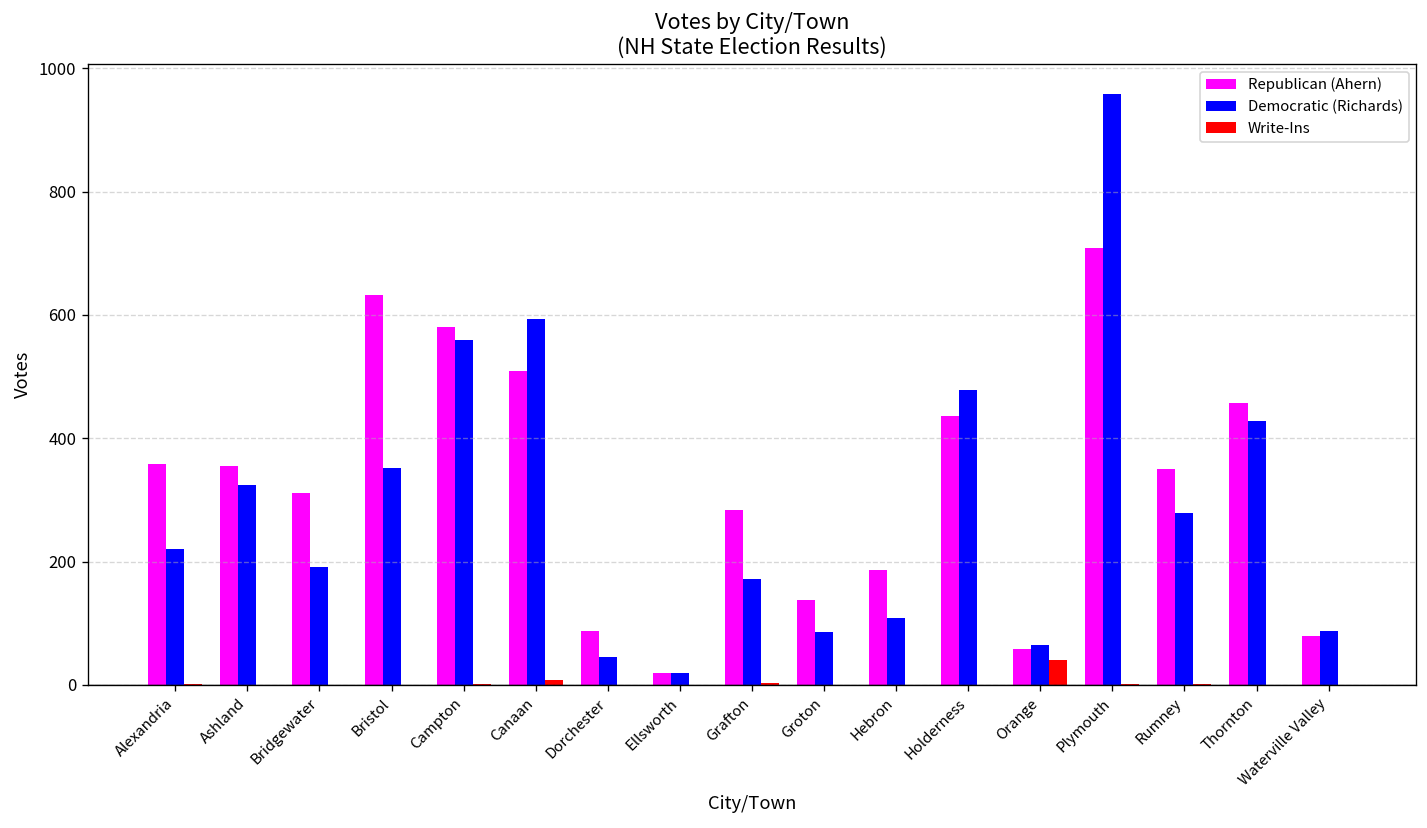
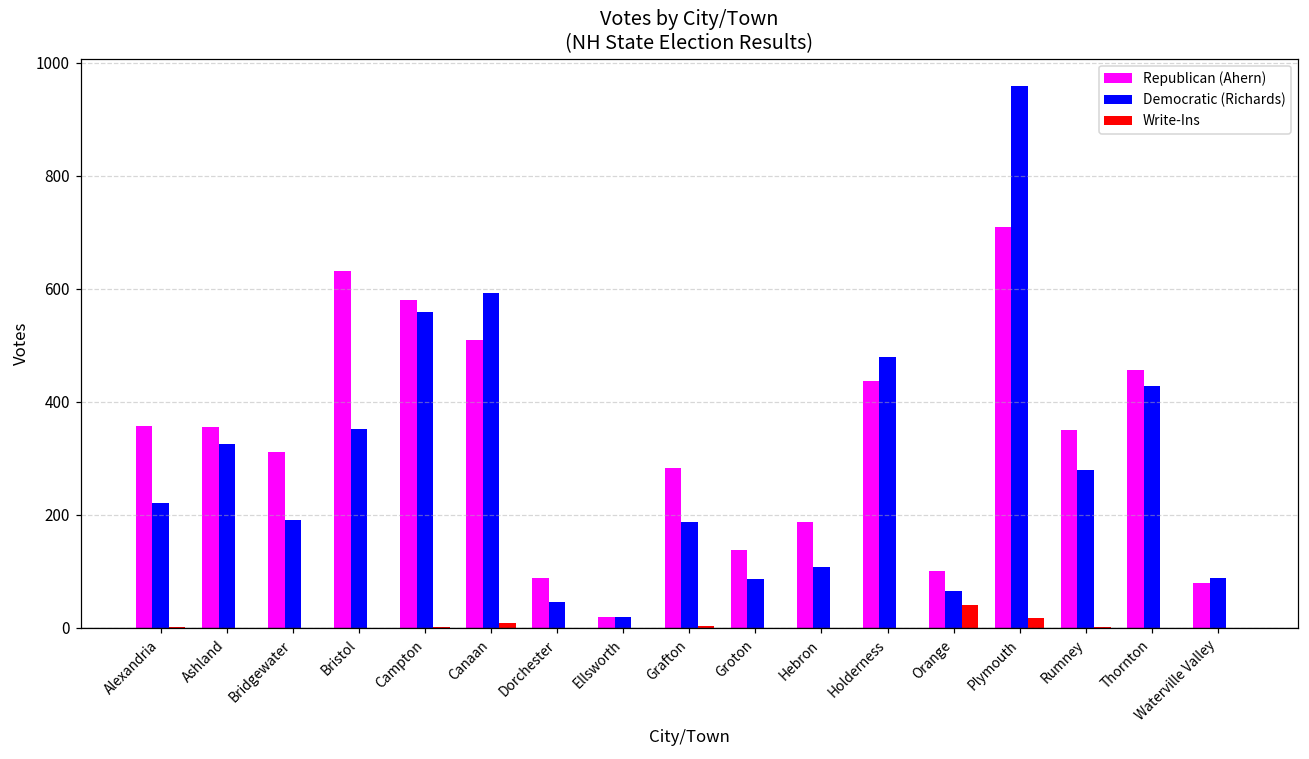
Democratic (Richards), Grafton: 170 -> 190
Republican (Ahern), Orange: 60 -> 100
Write-Ins, Plymouth: 0 -> 20
